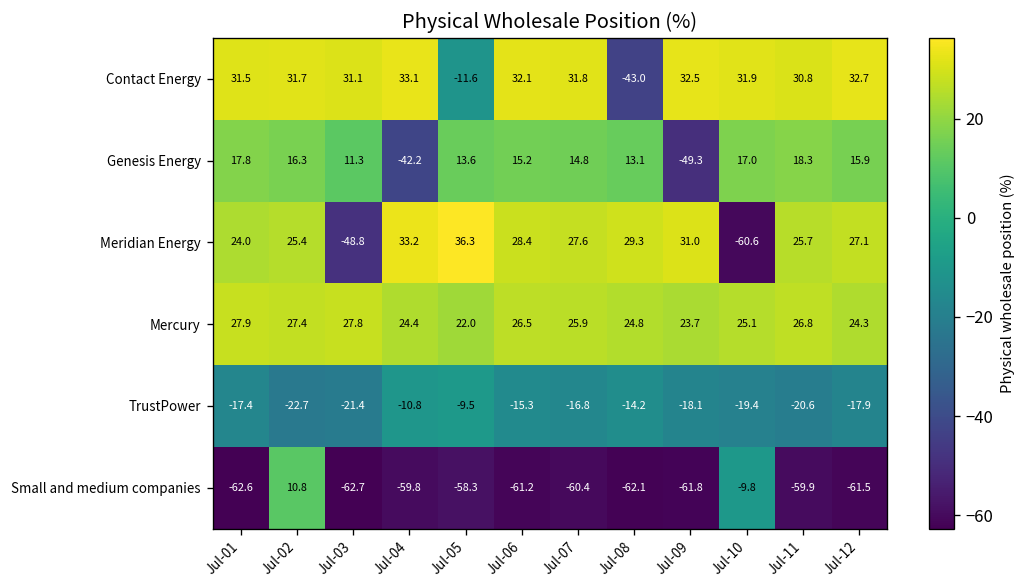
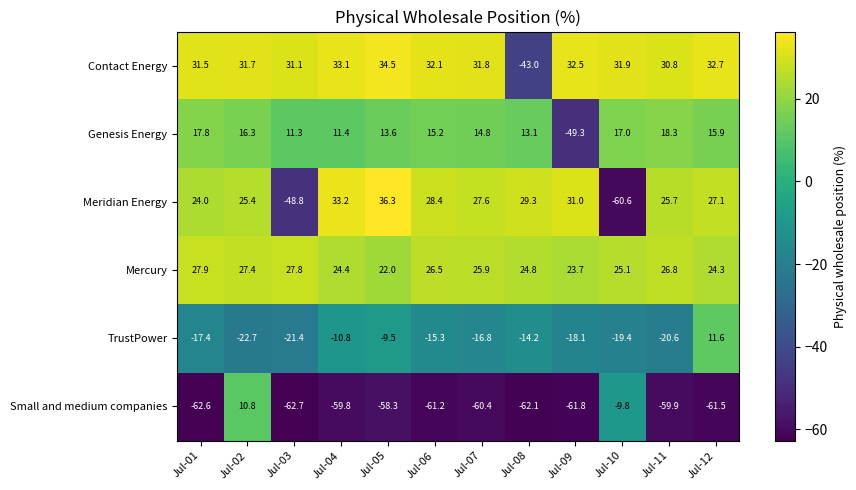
Contact Energy, Jul-05: -11.6 -> 34.5
Genesis Energy, Jul-04: -42.2 -> 11.4
TrustPower, Jul-12: -17.9 -> 11.6
